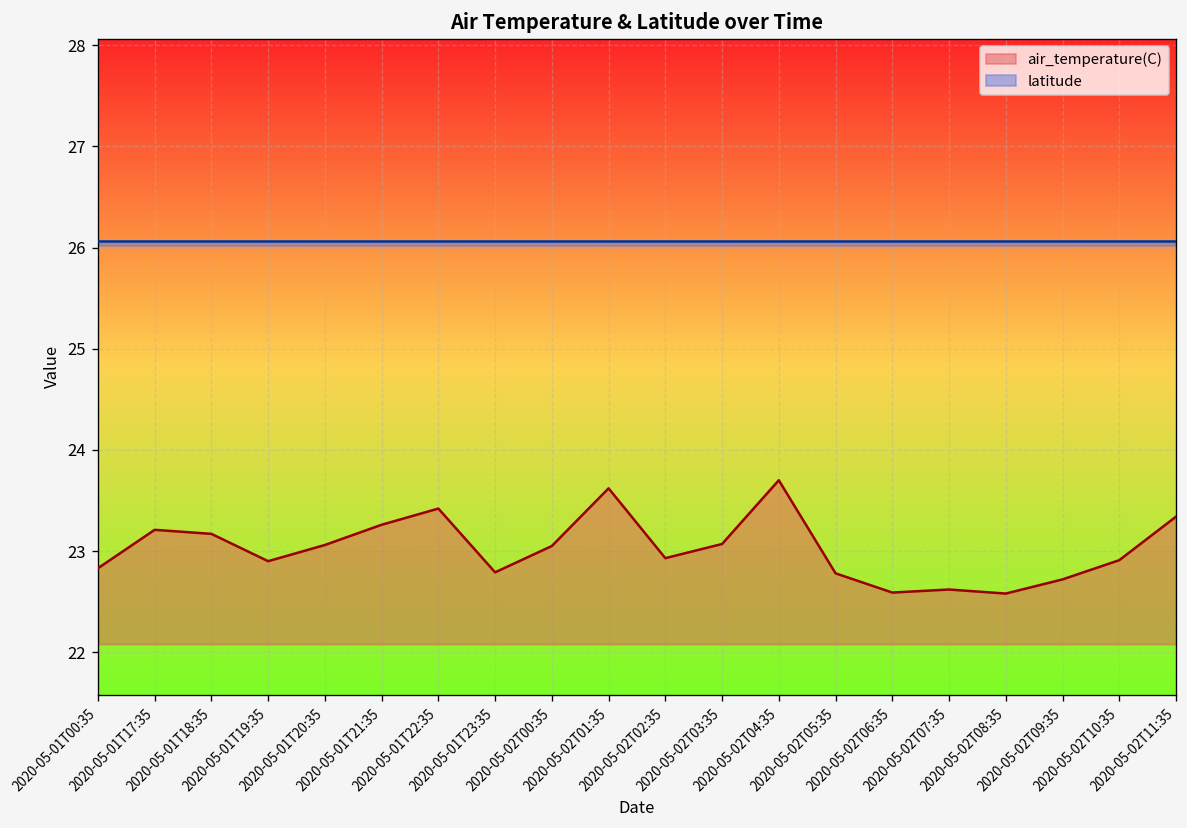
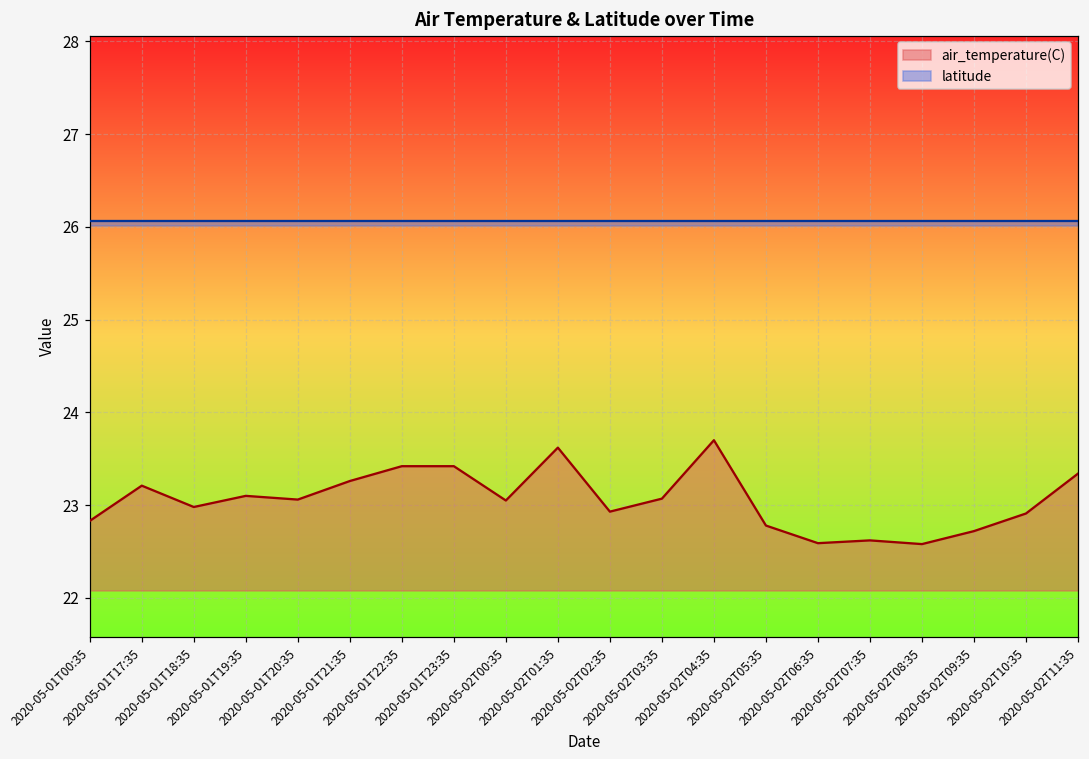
air_temperature(C), 2020-05-01T18:35: 23.2 -> 23.0
air_temperature(C), 2020-05-01T19:35: 22.9 -> 23.1
air_temperature(C), 2020-05-01T23:35: 22.8 -> 23.4
